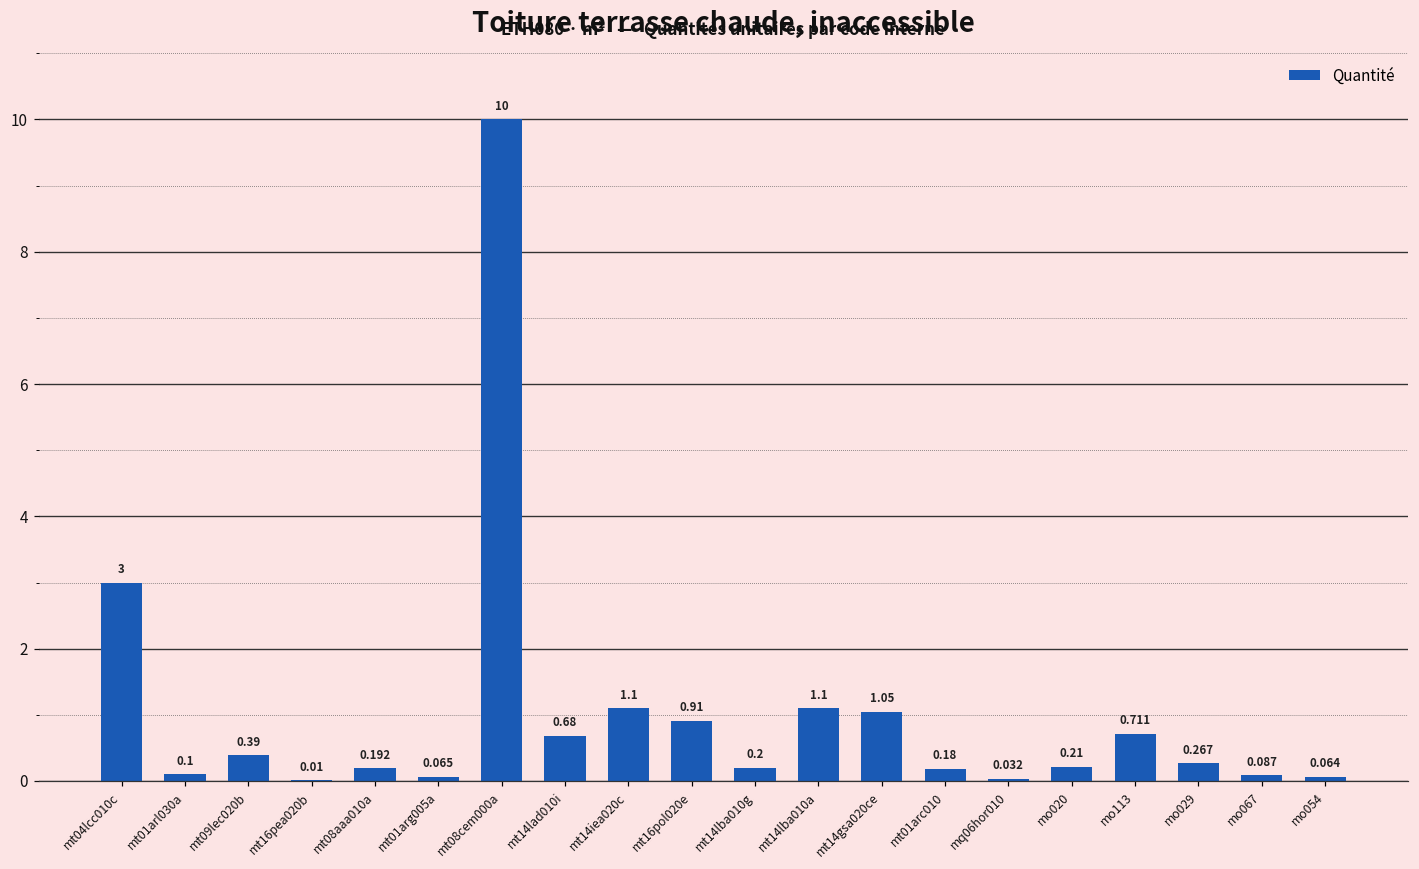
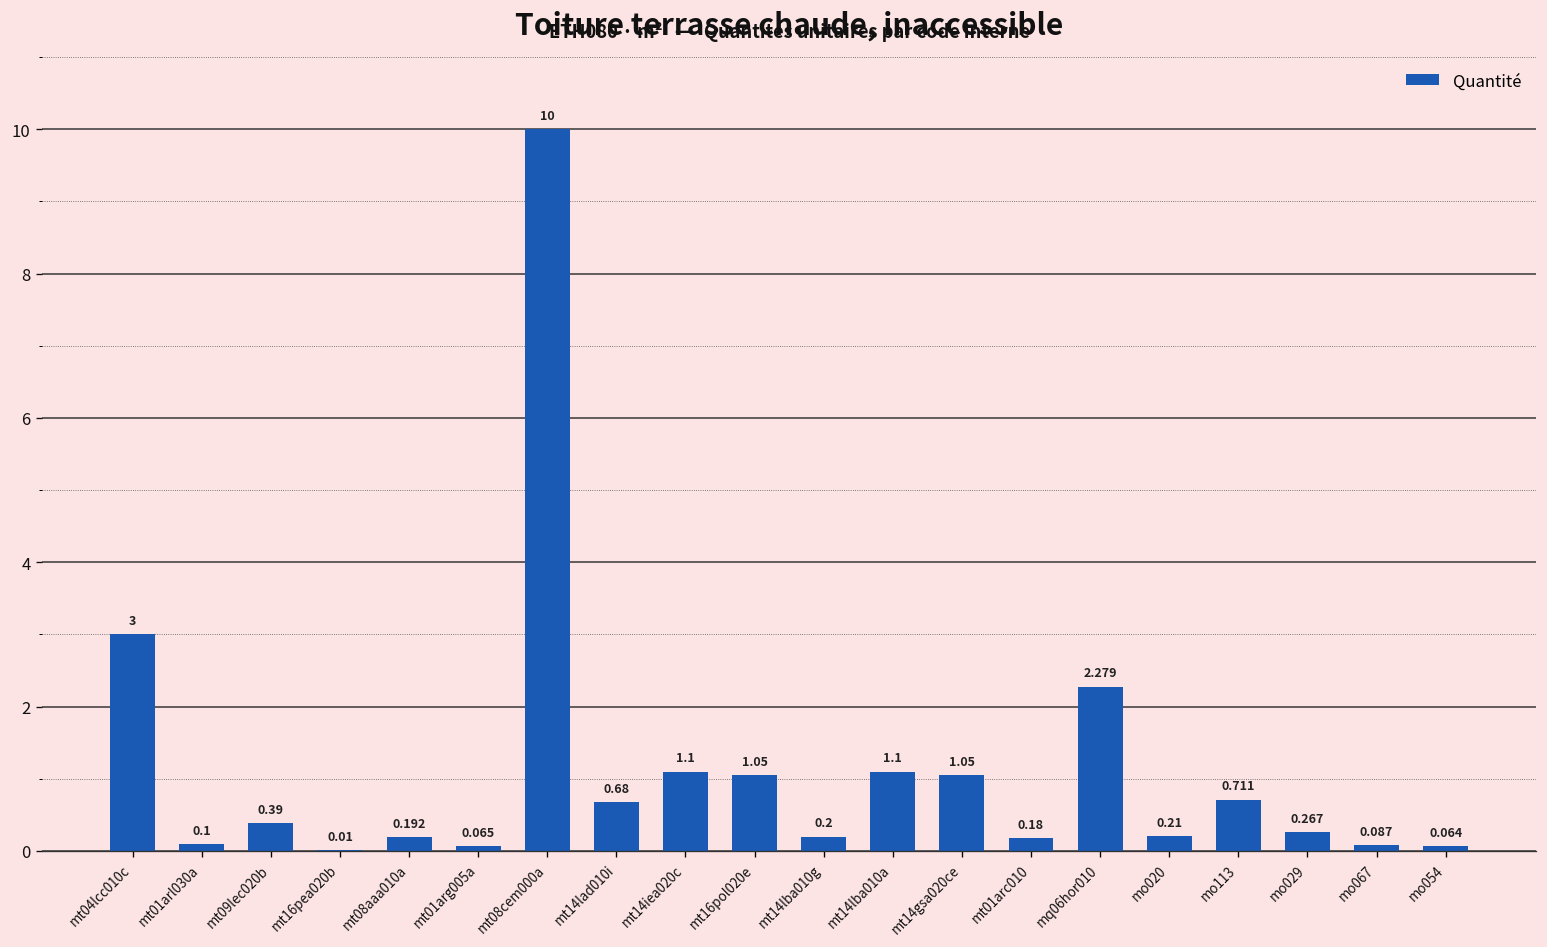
mt16pol020e: 0.91 -> 1.05
mq06hor010: 0.032 -> 2.279
